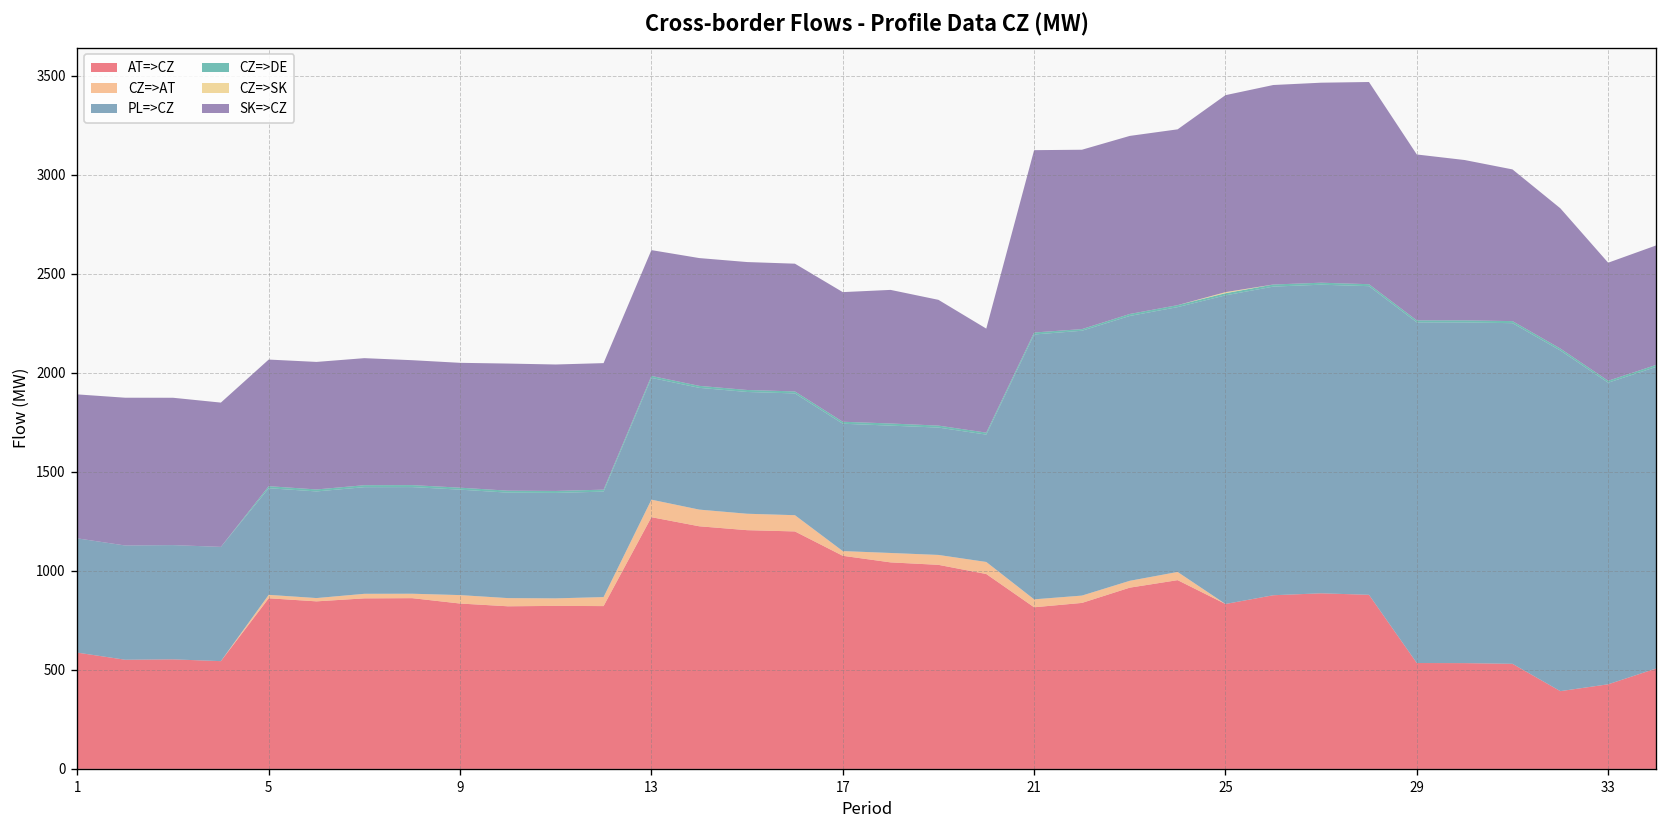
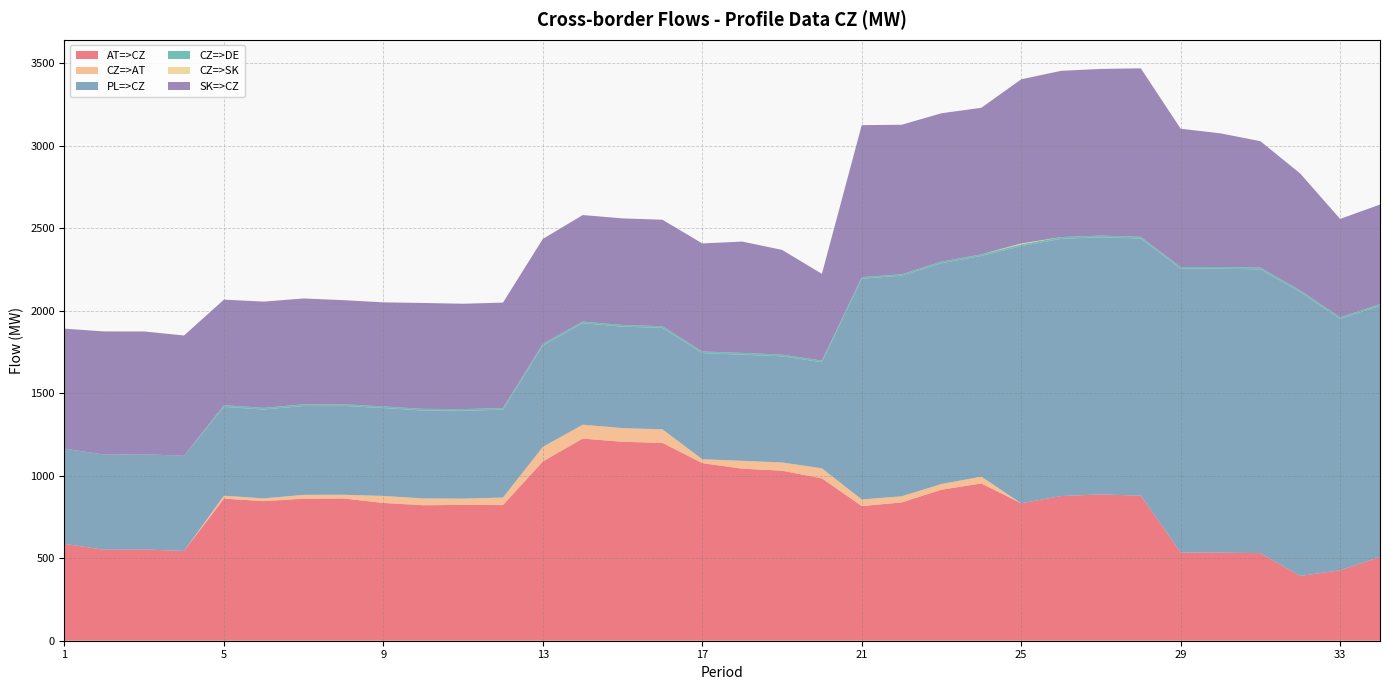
AT=>CZ, 13: 1270 -> 1090
